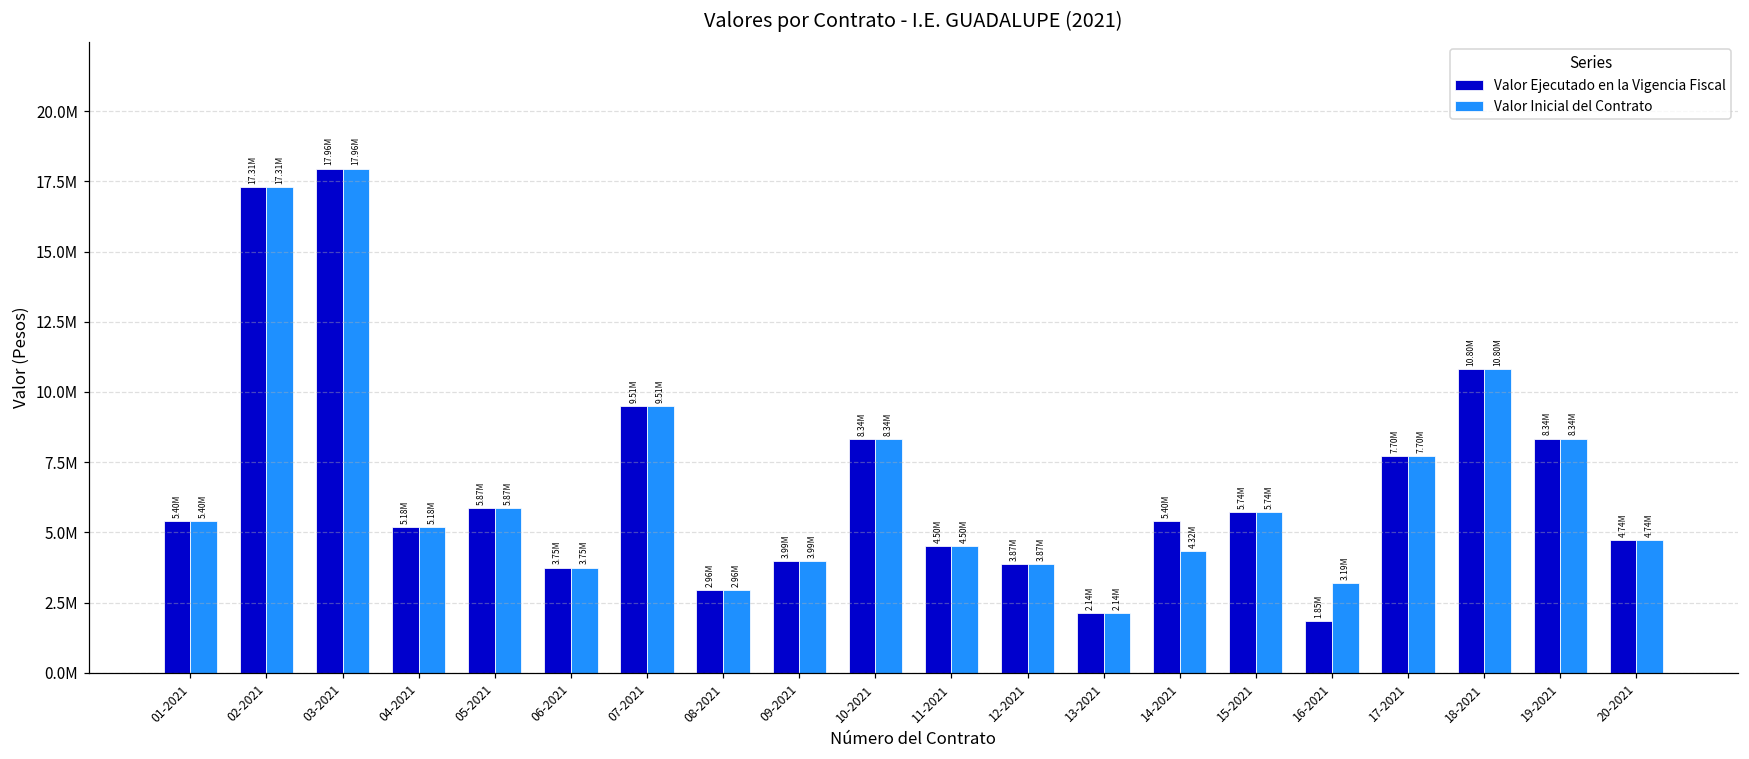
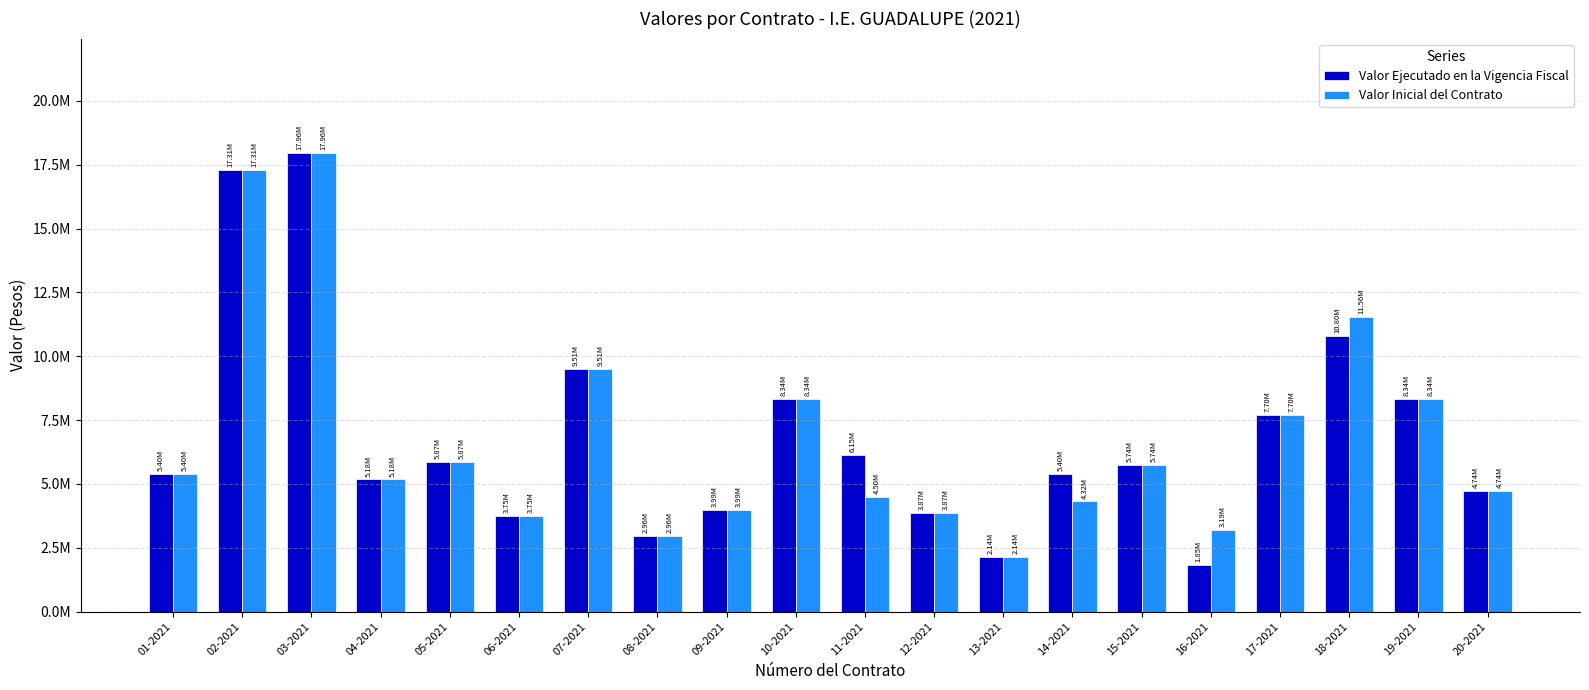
Valor Ejecutado en la Vigencia Fiscal, 11-2021: 4.50M -> 6.15M
Valor Inicial del Contrato, 18-2021: 10.80M -> 11.56M
